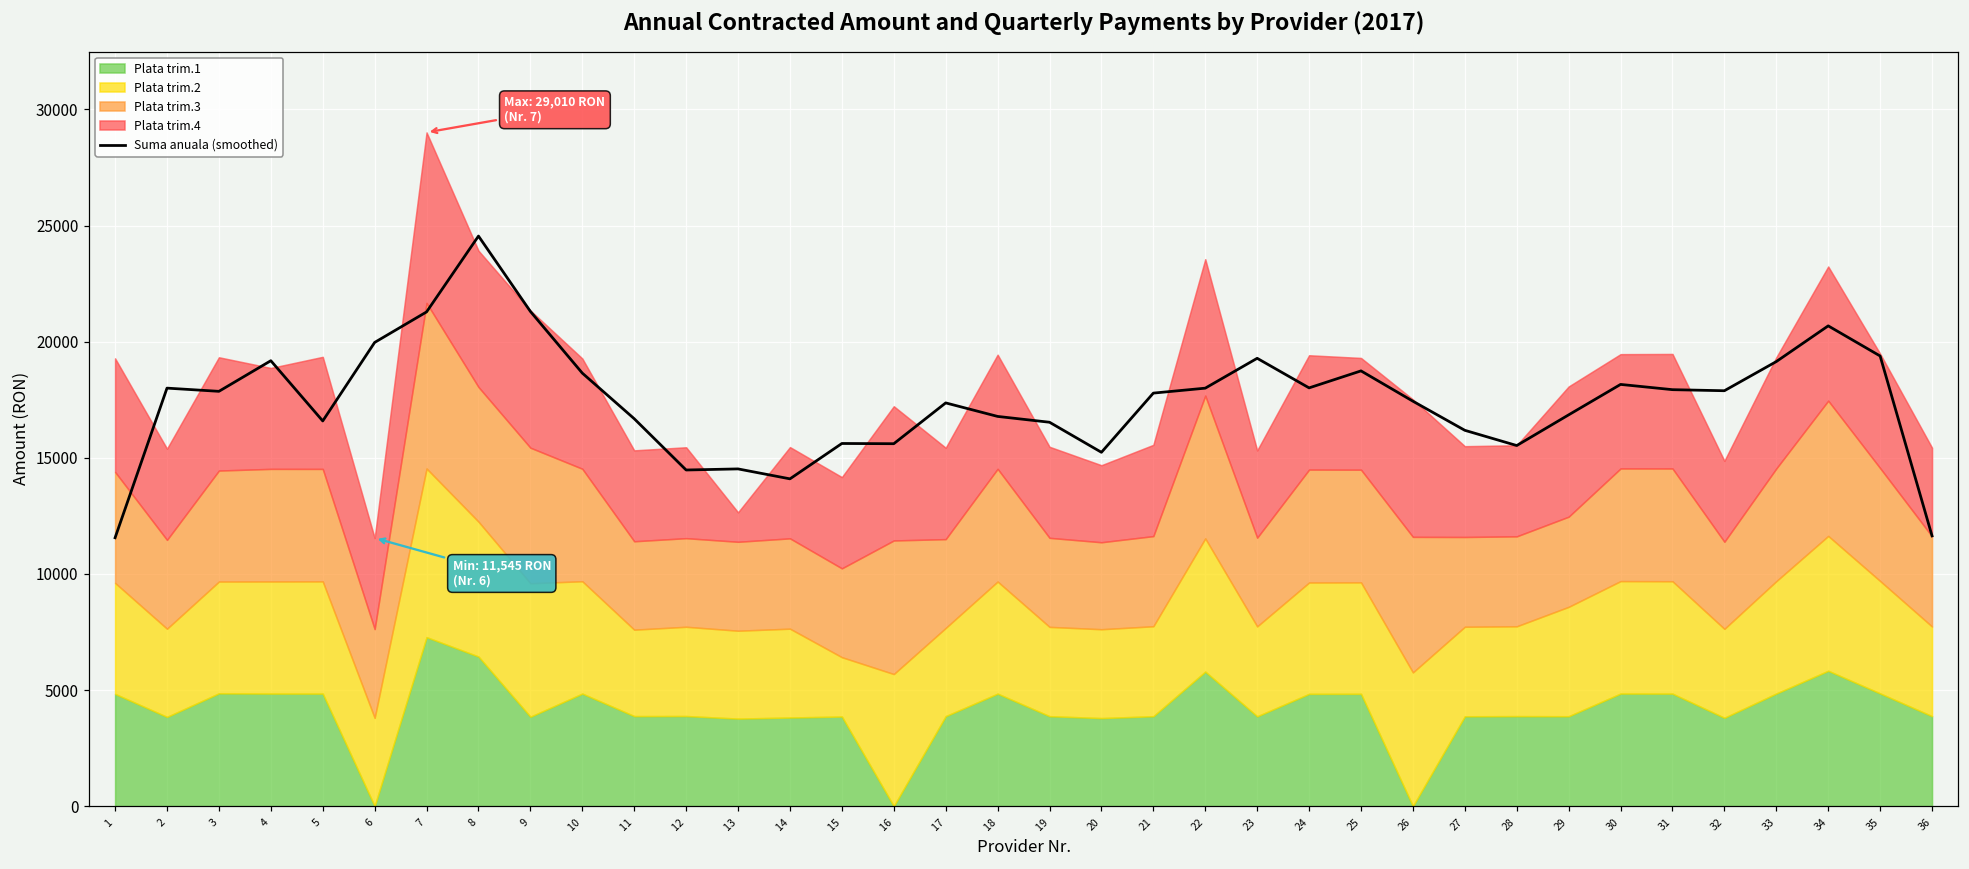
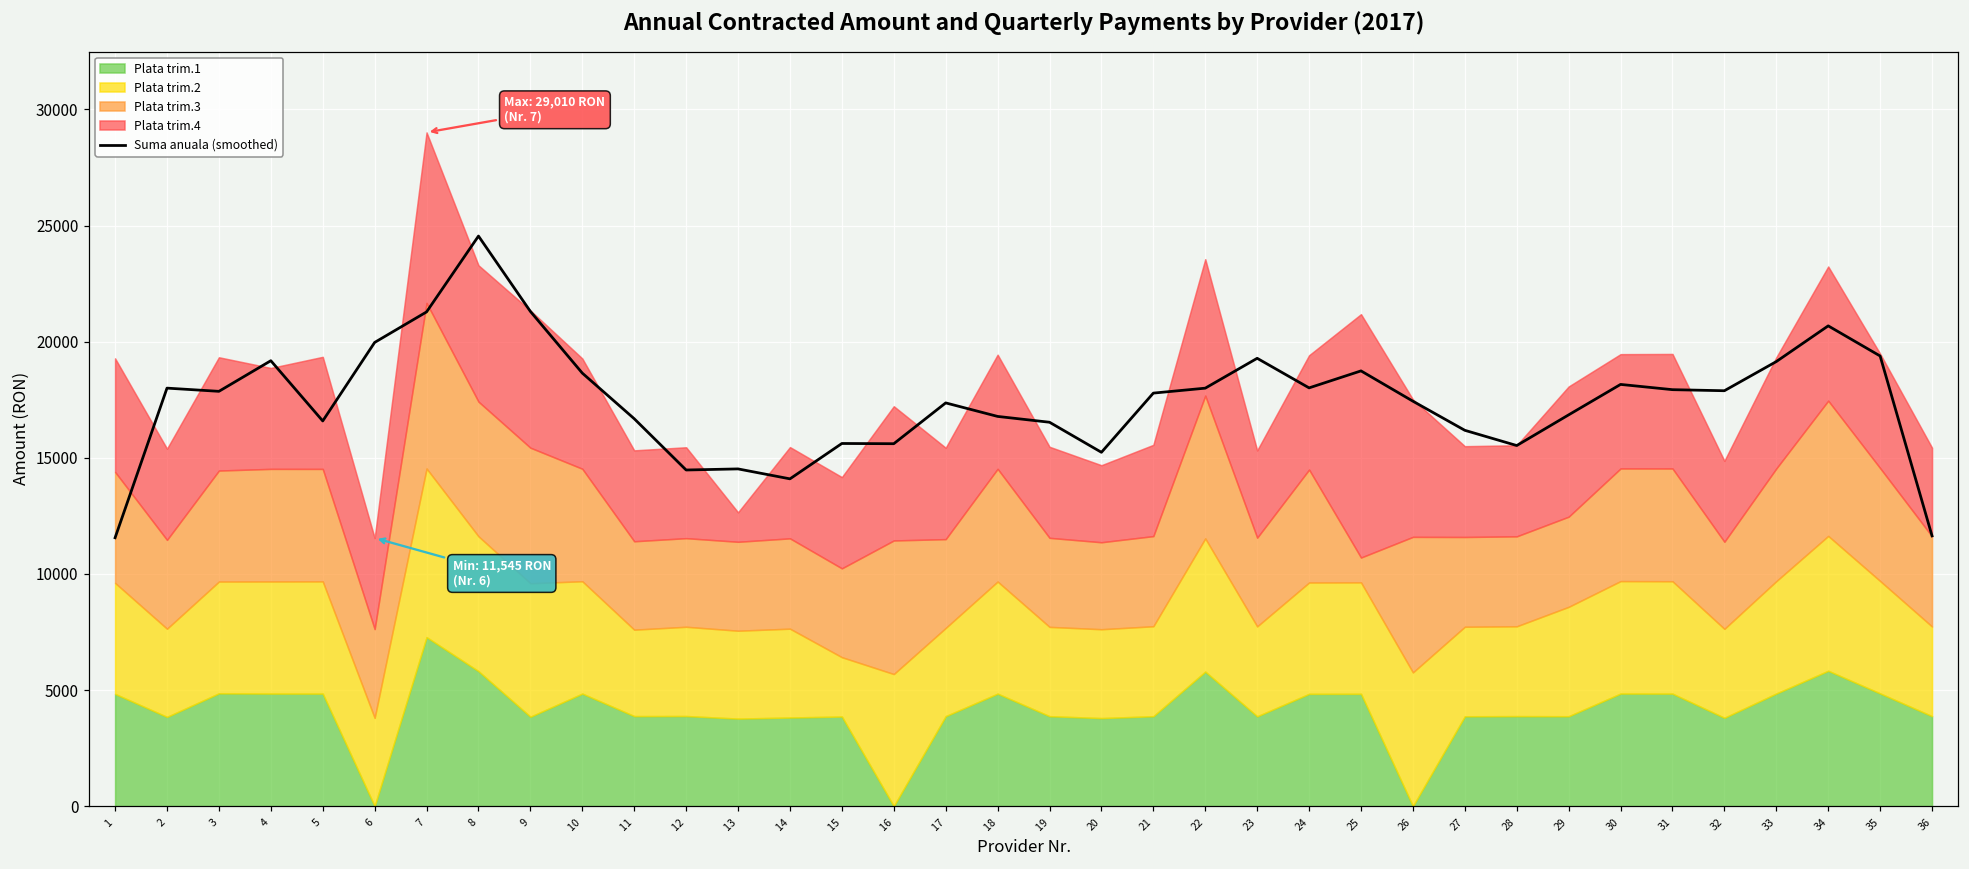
Plata trim.1, 8: 6400 -> 5800
Plata trim.3, 25: 4900 -> 1100
Plata trim.4, 25: 4800 -> 10500
